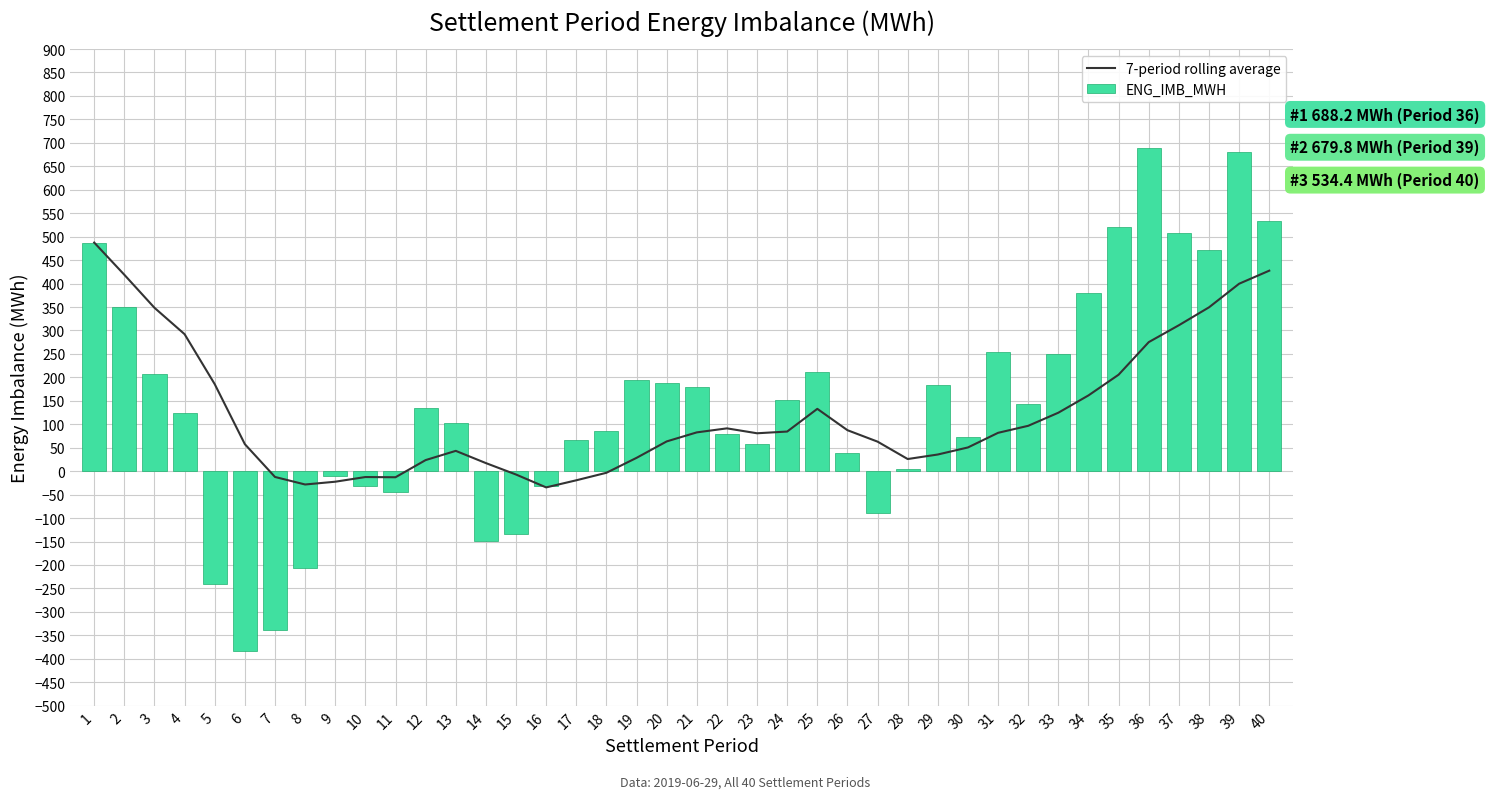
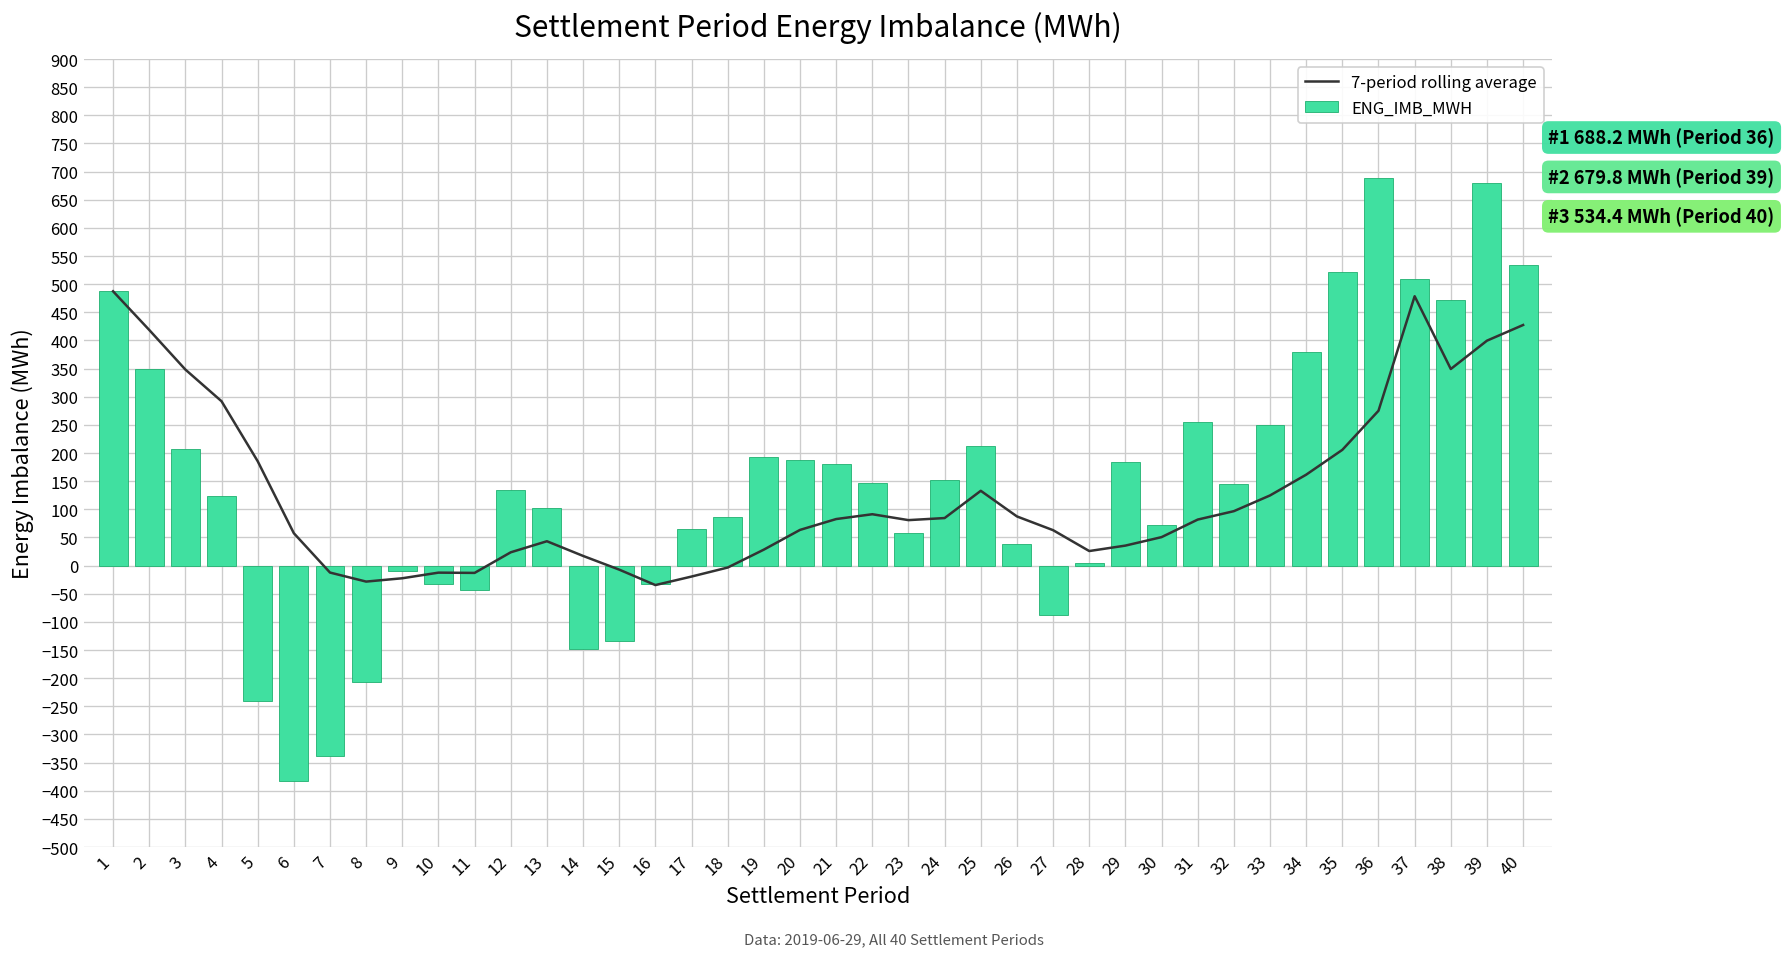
ENG_IMB_MWH, 22: 80 -> 150
7-period rolling average, 37: 310 -> 480
